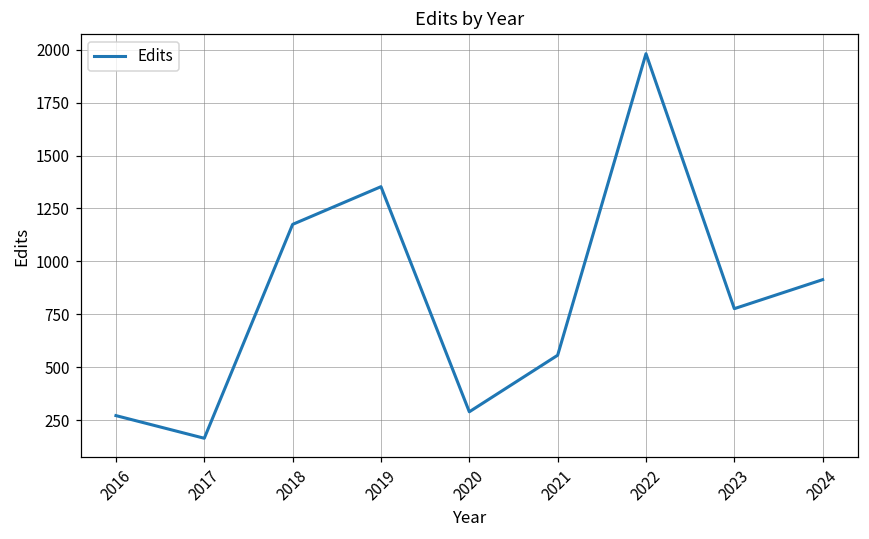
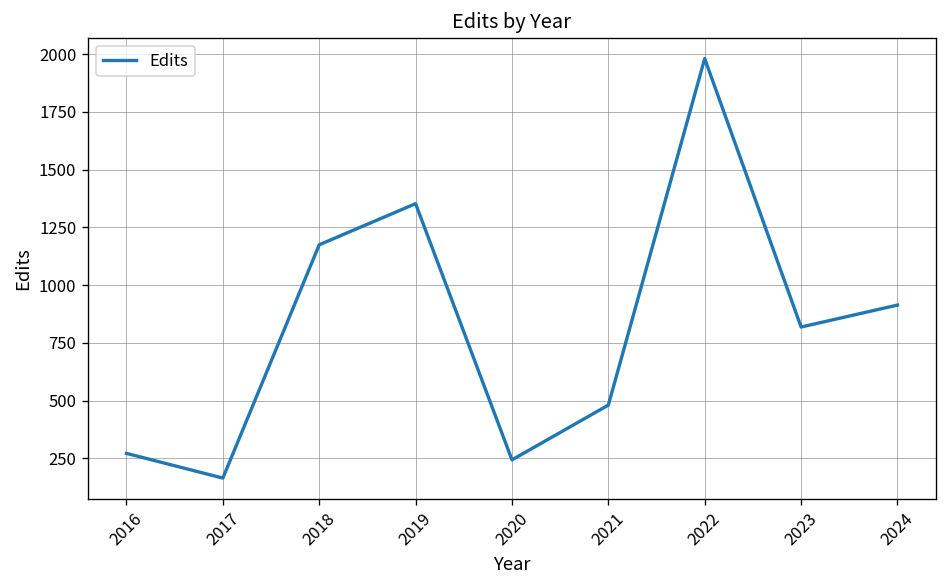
2020: 290 -> 240
2021: 560 -> 480
2023: 780 -> 820
